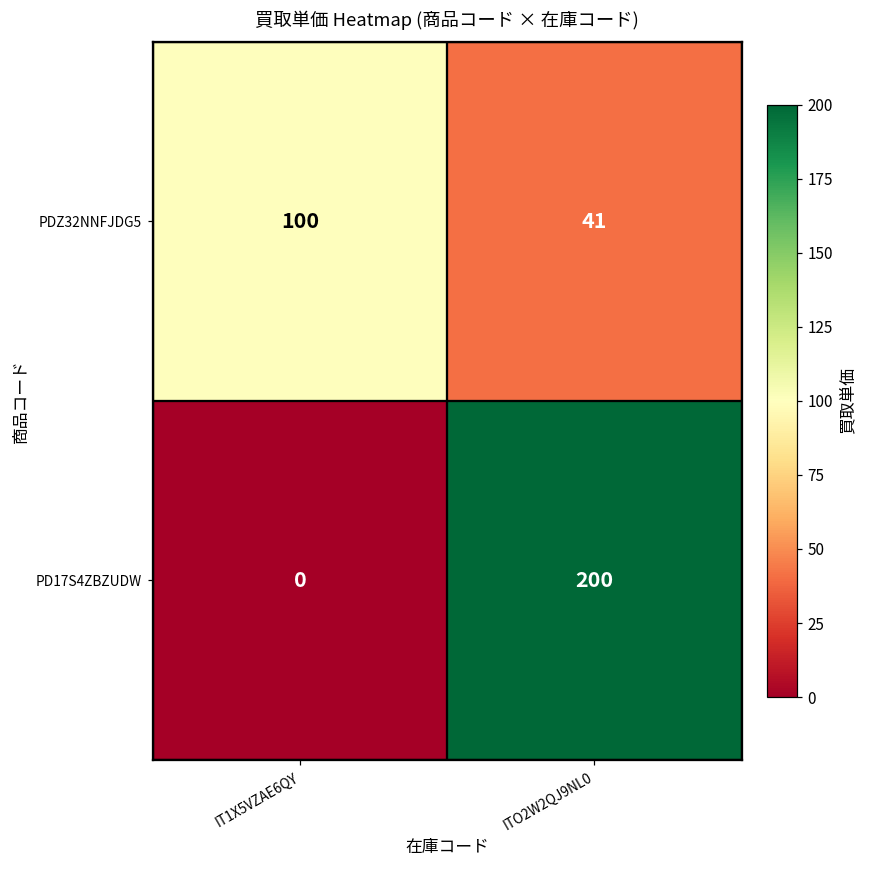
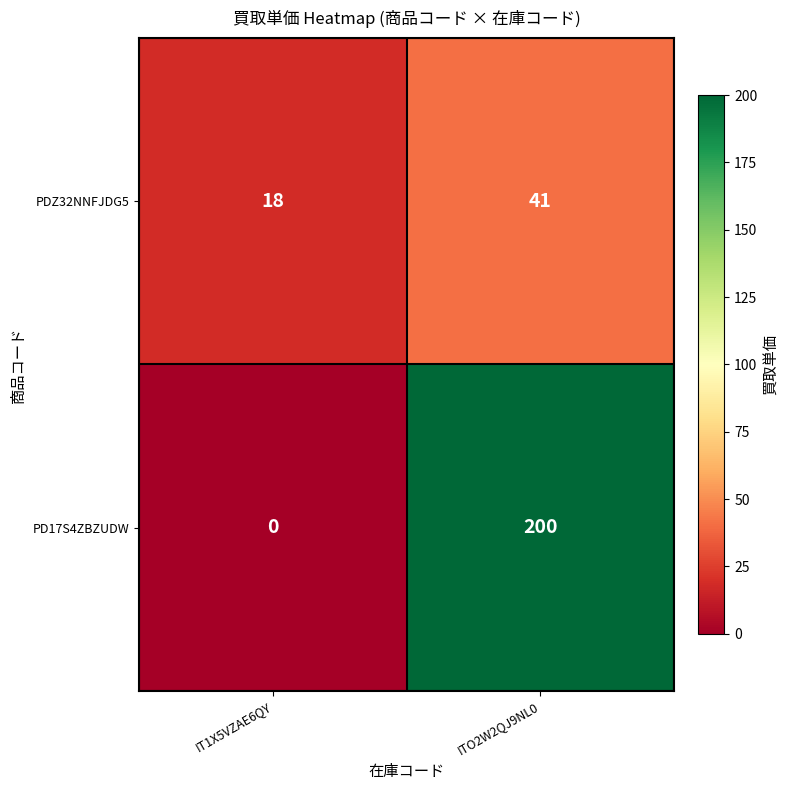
PDZ32NNFJDG5, IT1X5VZAE6QY: 100 -> 18
